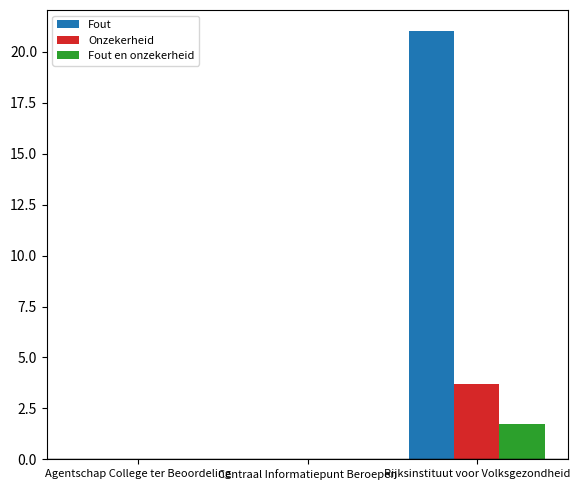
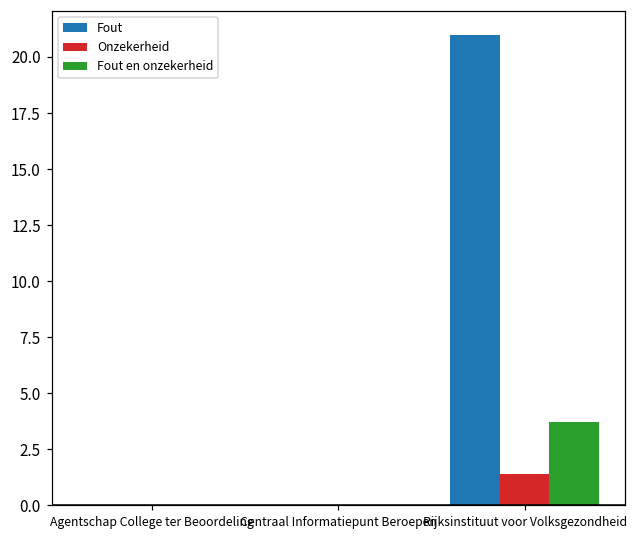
Onzekerheid, Rijksinstituut voor Volksgezondheid: 3.7 -> 1.4
Fout en onzekerheid, Rijksinstituut voor Volksgezondheid: 1.8 -> 3.7
